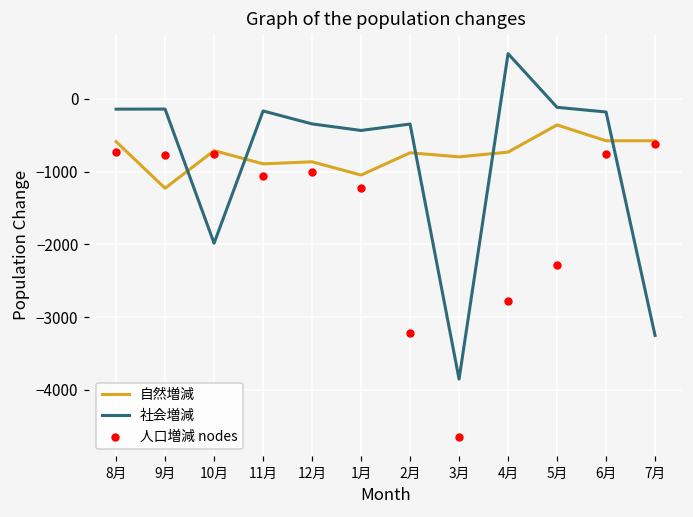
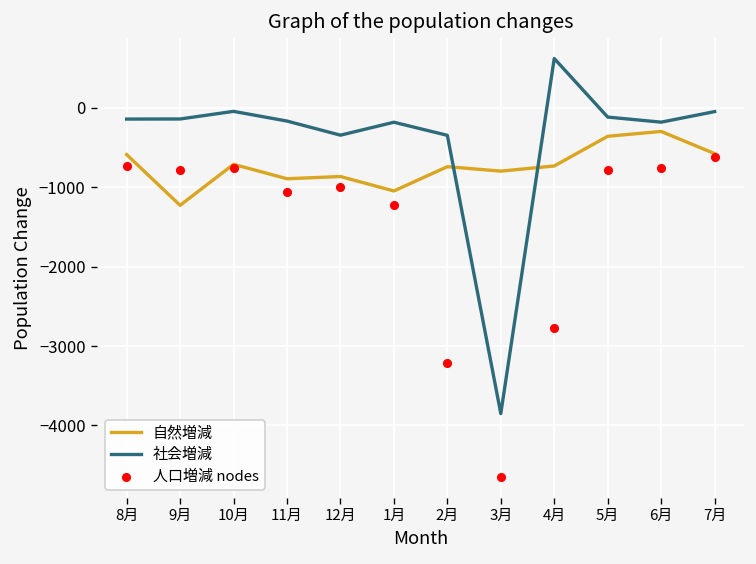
社会増減, 10月: -2000 -> 0
社会増減, 1月: -400 -> -200
人口増減 nodes, 5月: -2300 -> -800
自然増減, 6月: -600 -> -300
社会増減, 7月: -3300 -> 0
